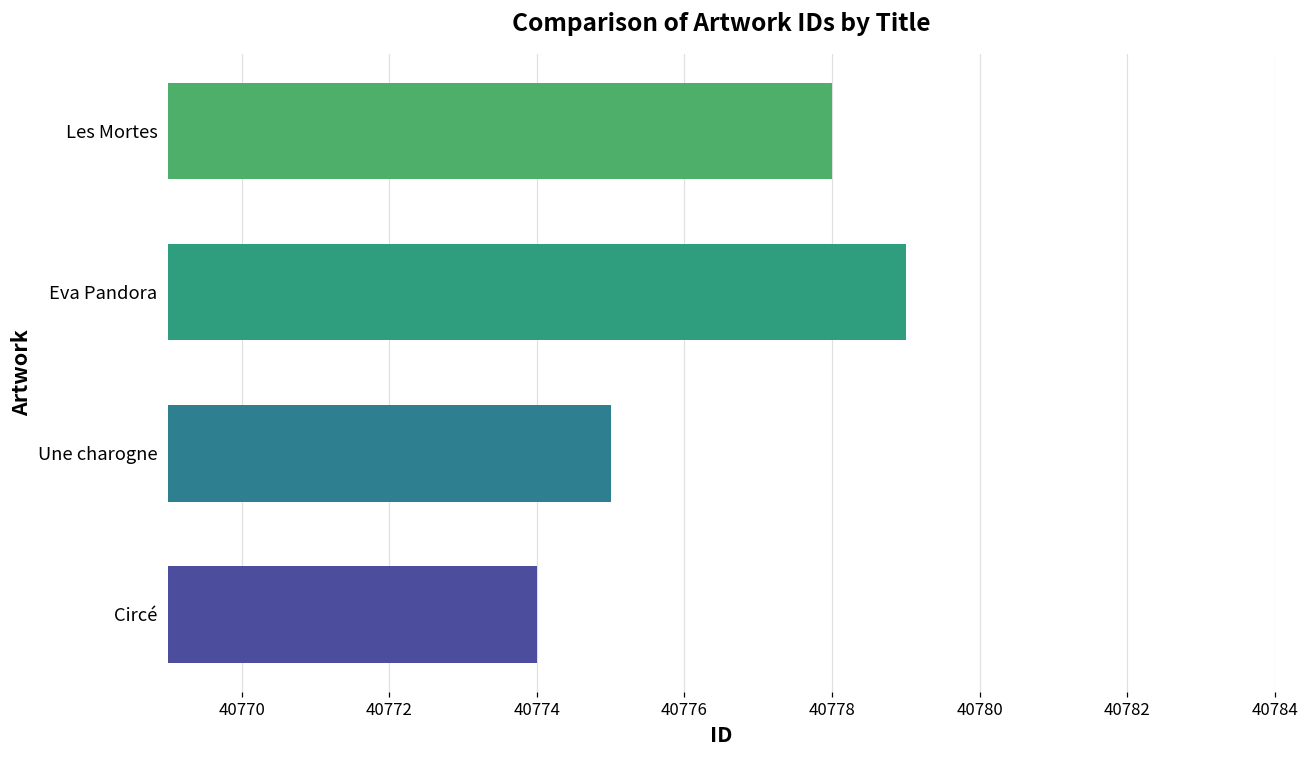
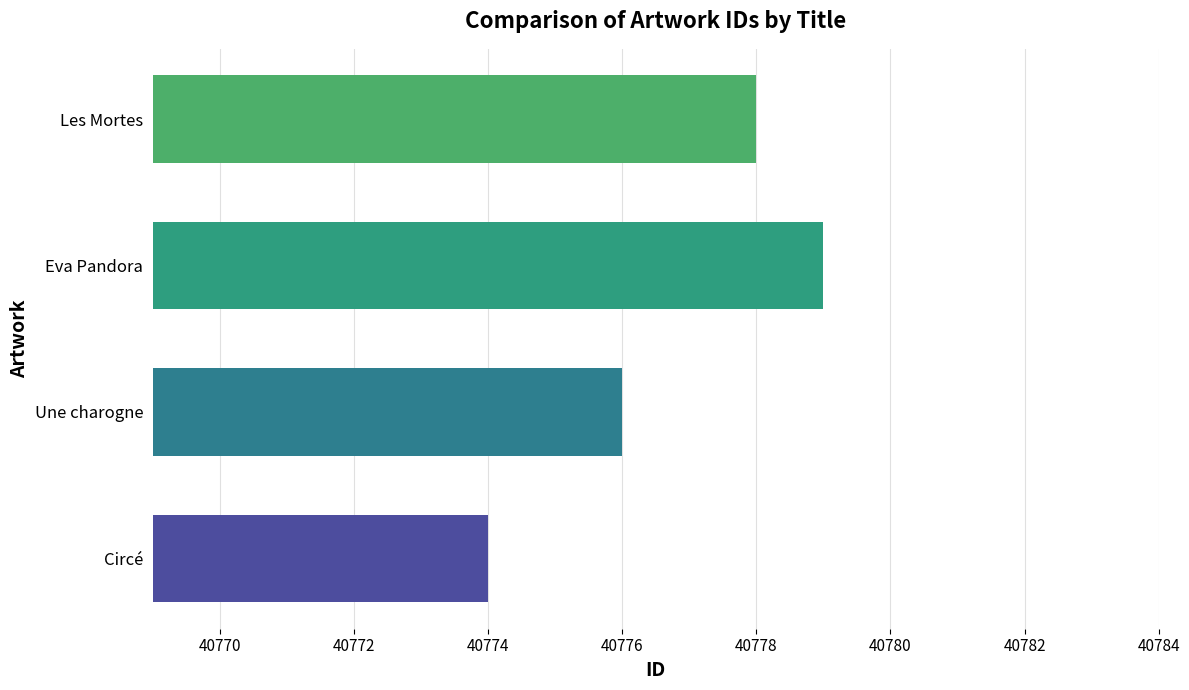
Une charogne: 40775 -> 40776
